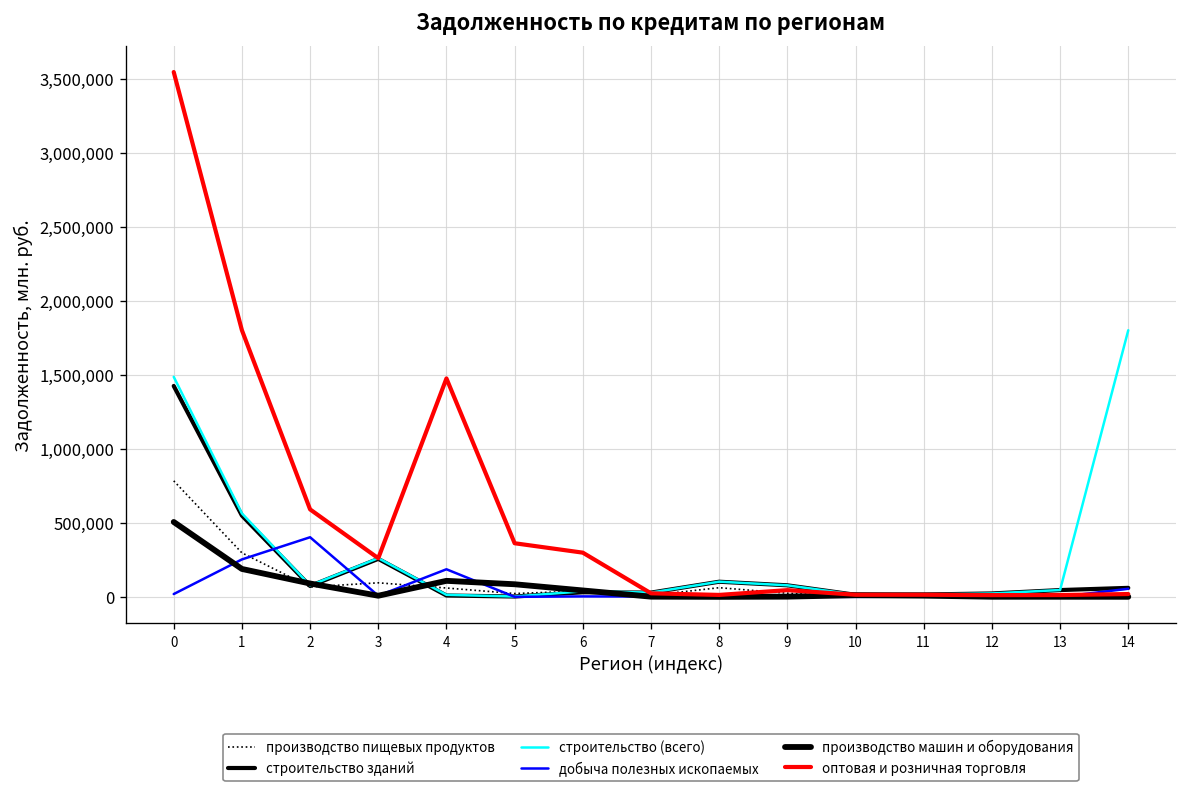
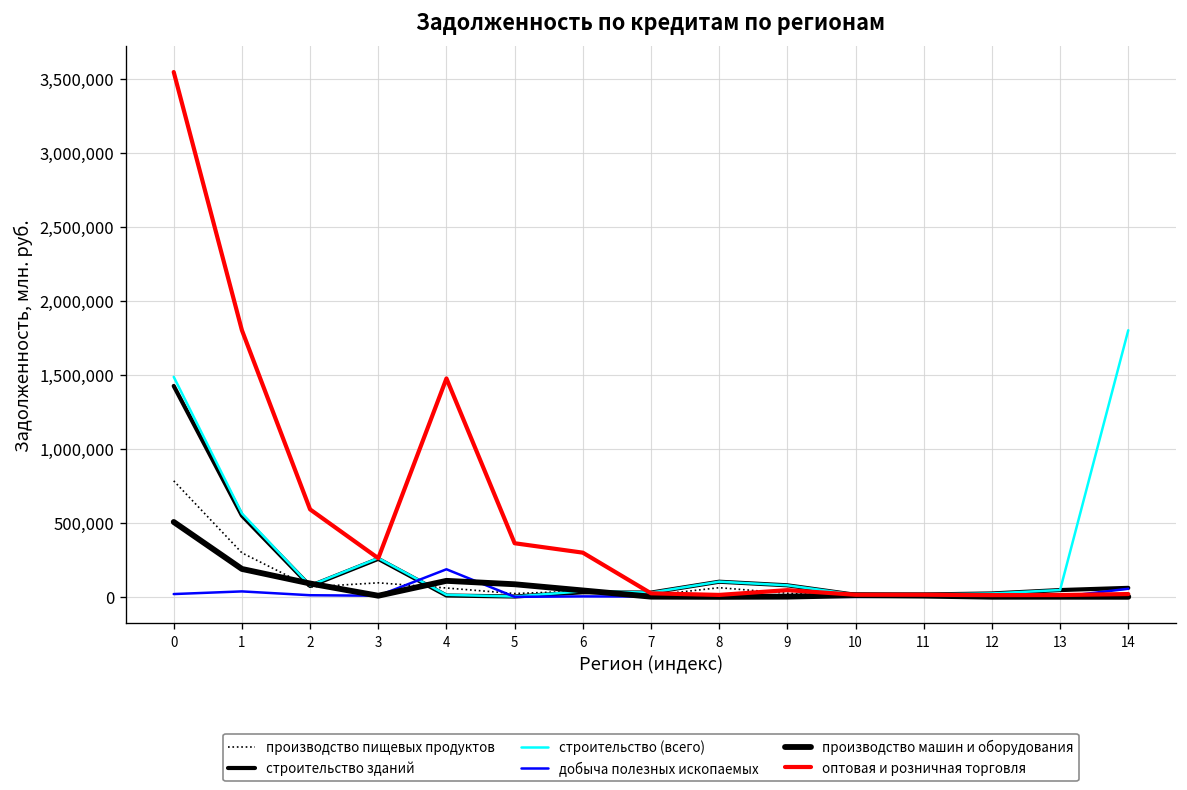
добыча полезных ископаемых, 1: 250,000 -> 40,000
добыча полезных ископаемых, 2: 400,000 -> 10,000
